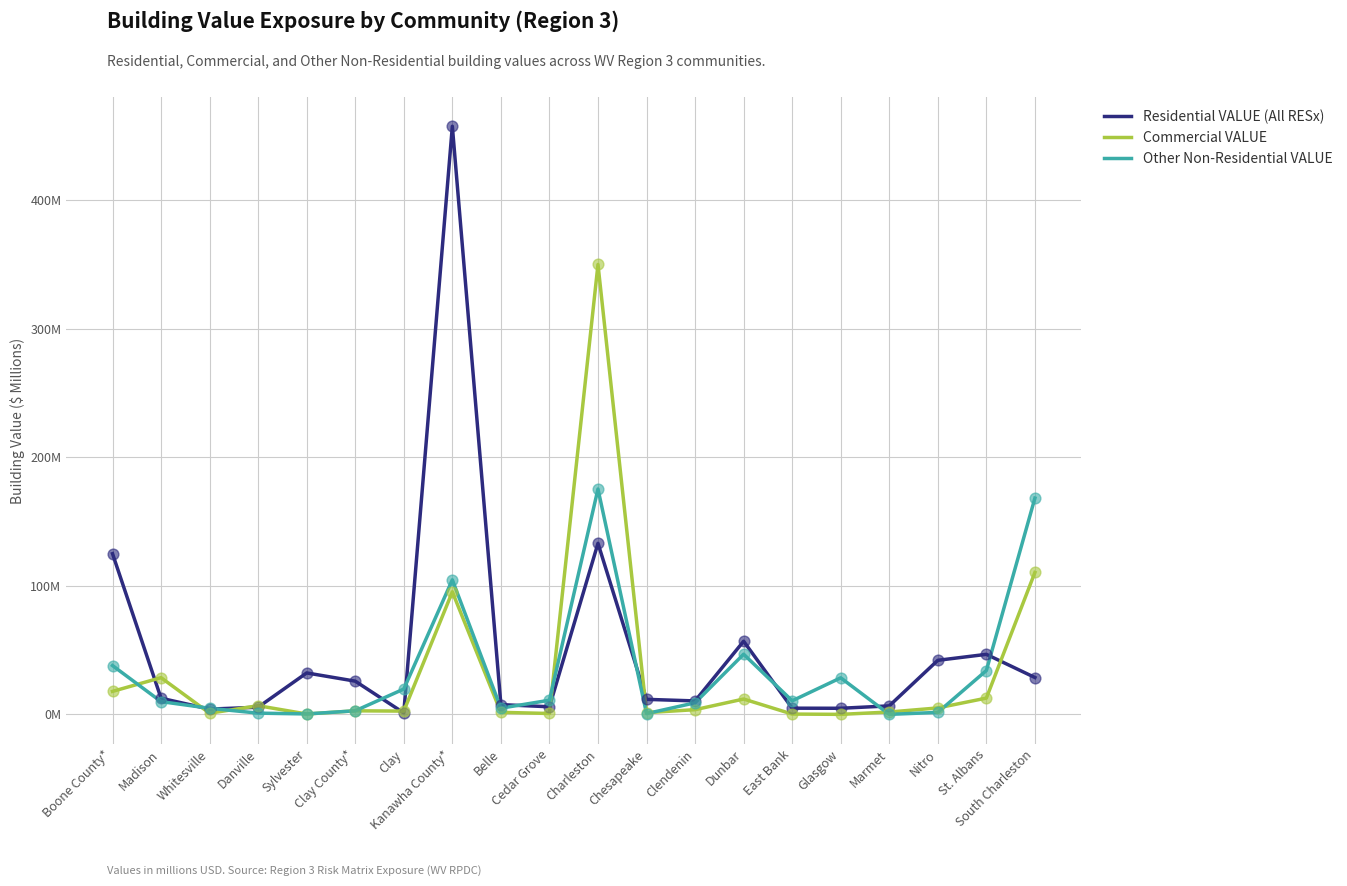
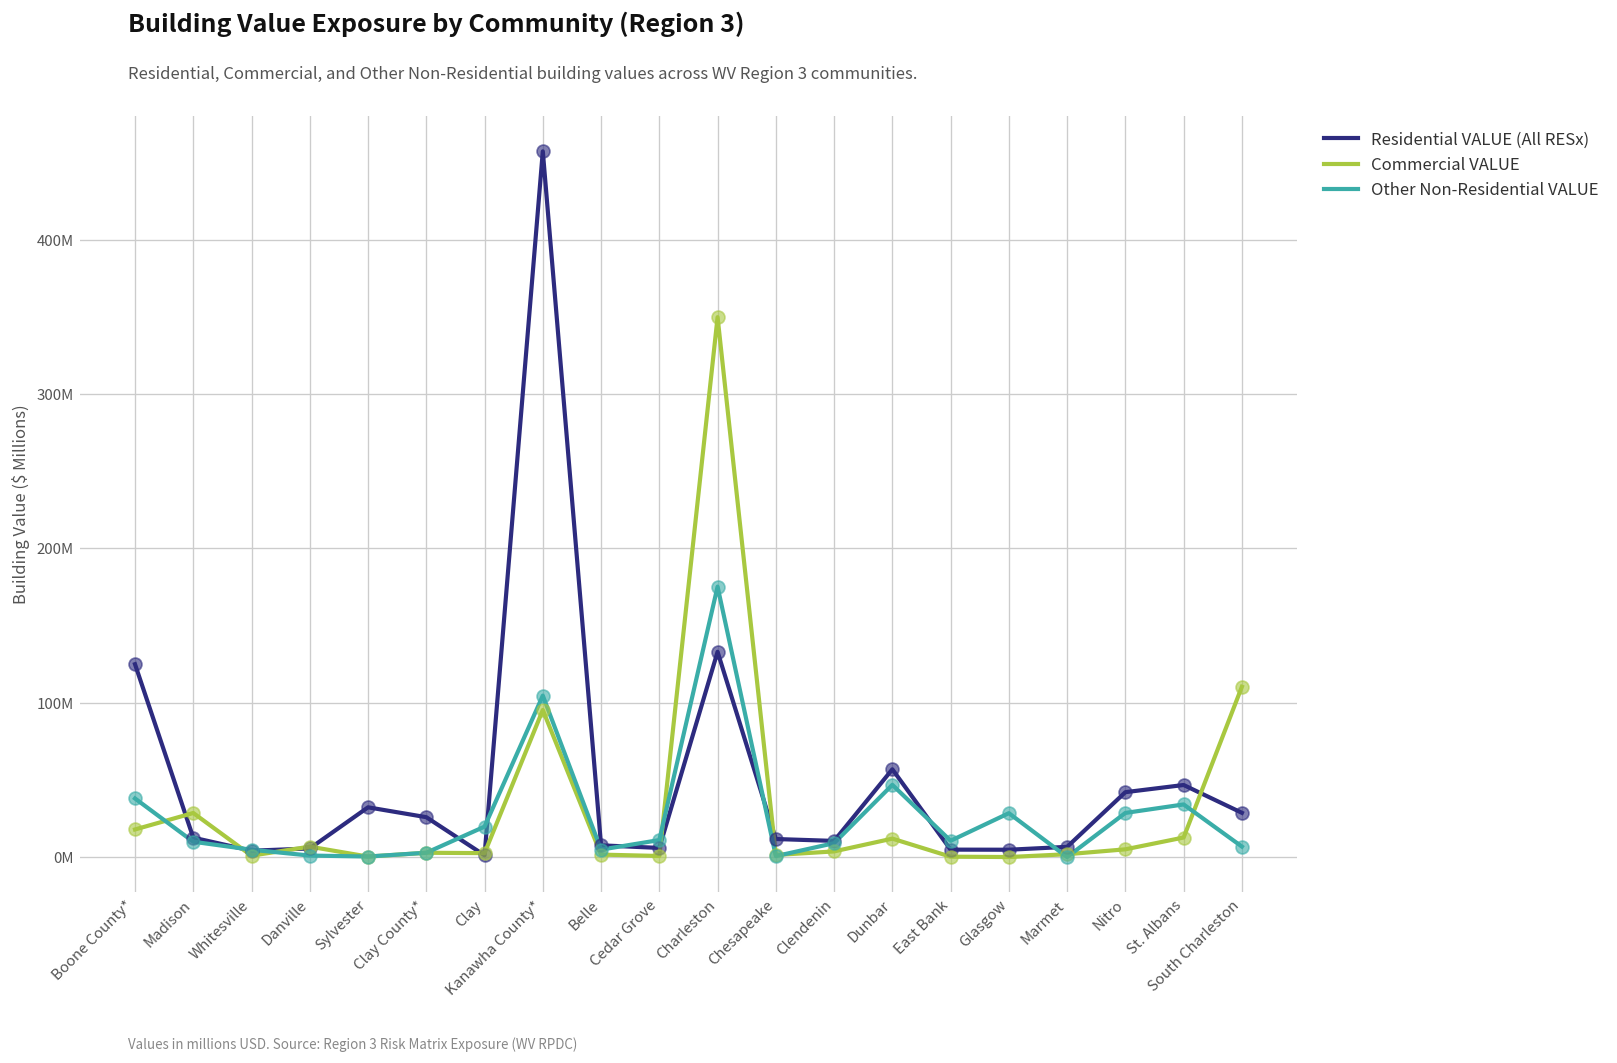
Other Non-Residential VALUE, Nitro: 2000000 -> 29000000
Other Non-Residential VALUE, South Charleston: 168000000 -> 7000000
